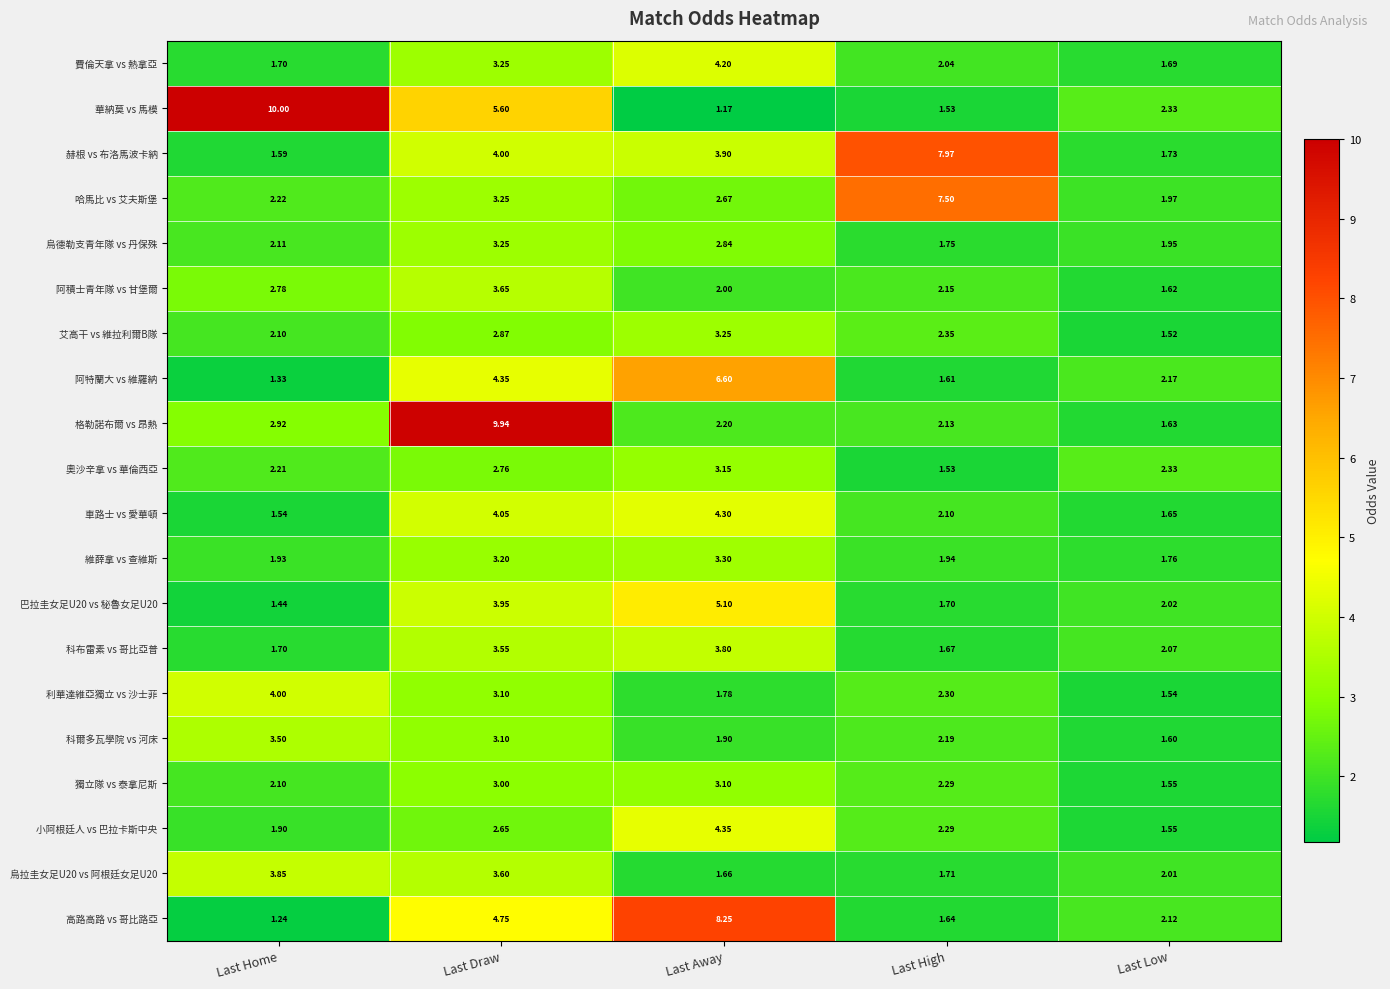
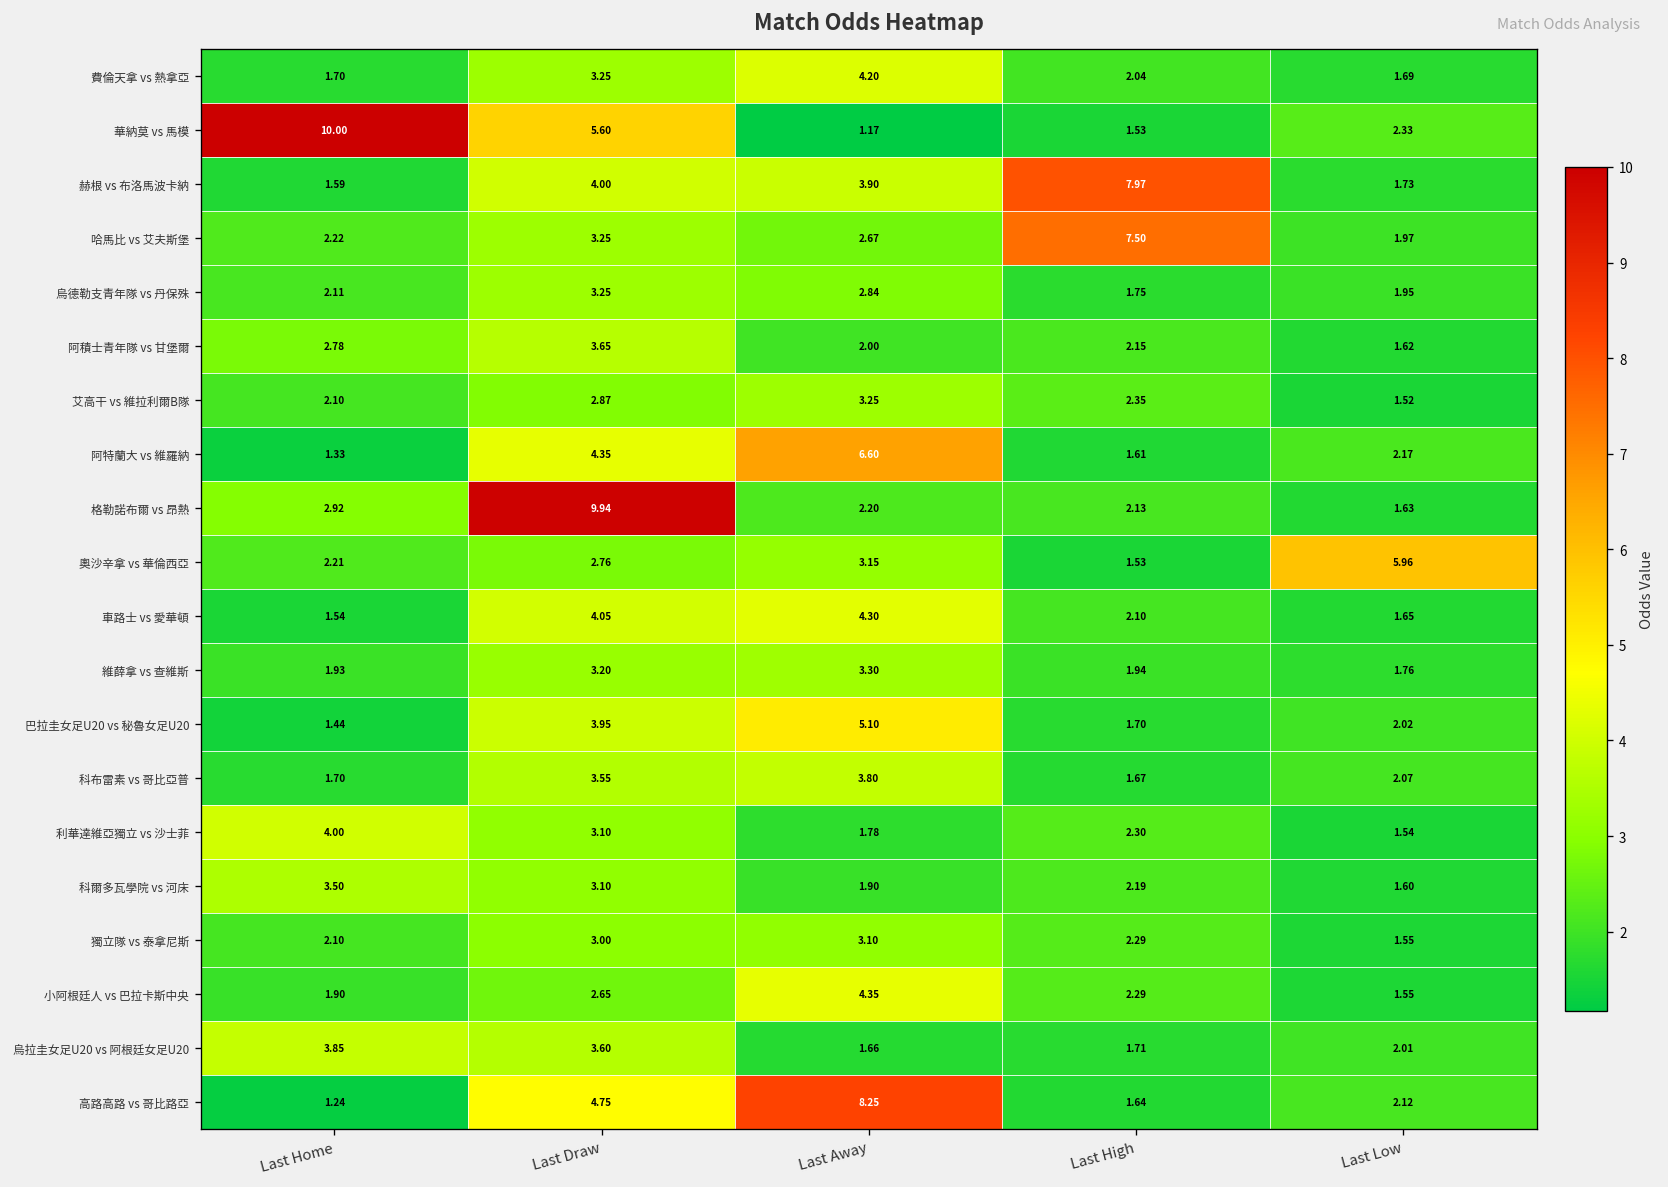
奧沙辛拿 vs 華倫西亞, Last Low: 2.33 -> 5.96
